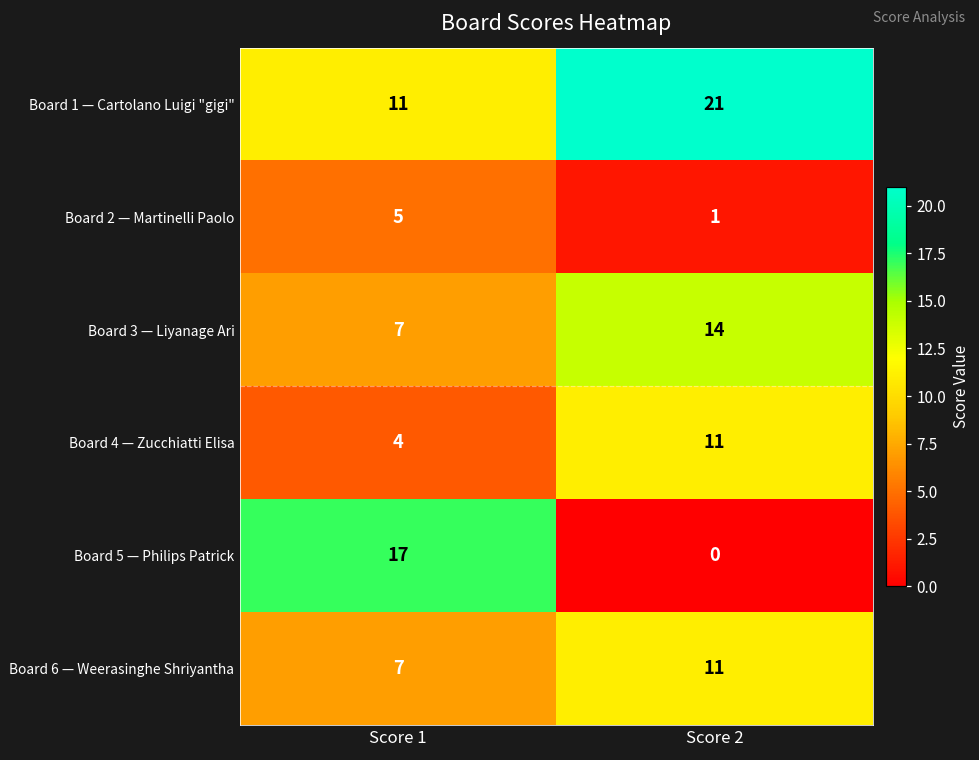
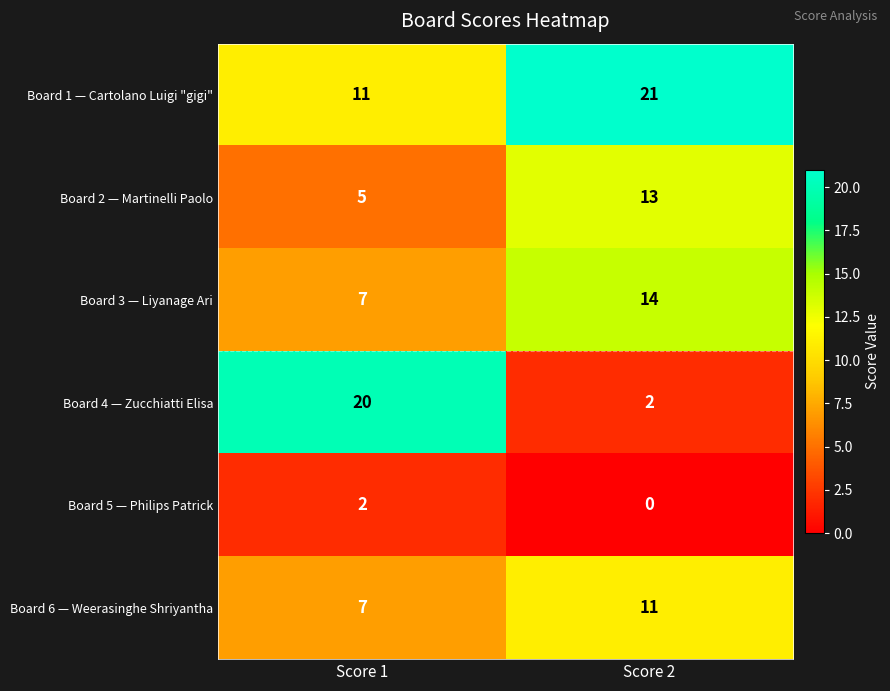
Board 2 — Martinelli Paolo, Score 2: 1 -> 13
Board 4 — Zucchiatti Elisa, Score 1: 4 -> 20
Board 4 — Zucchiatti Elisa, Score 2: 11 -> 2
Board 5 — Philips Patrick, Score 1: 17 -> 2
